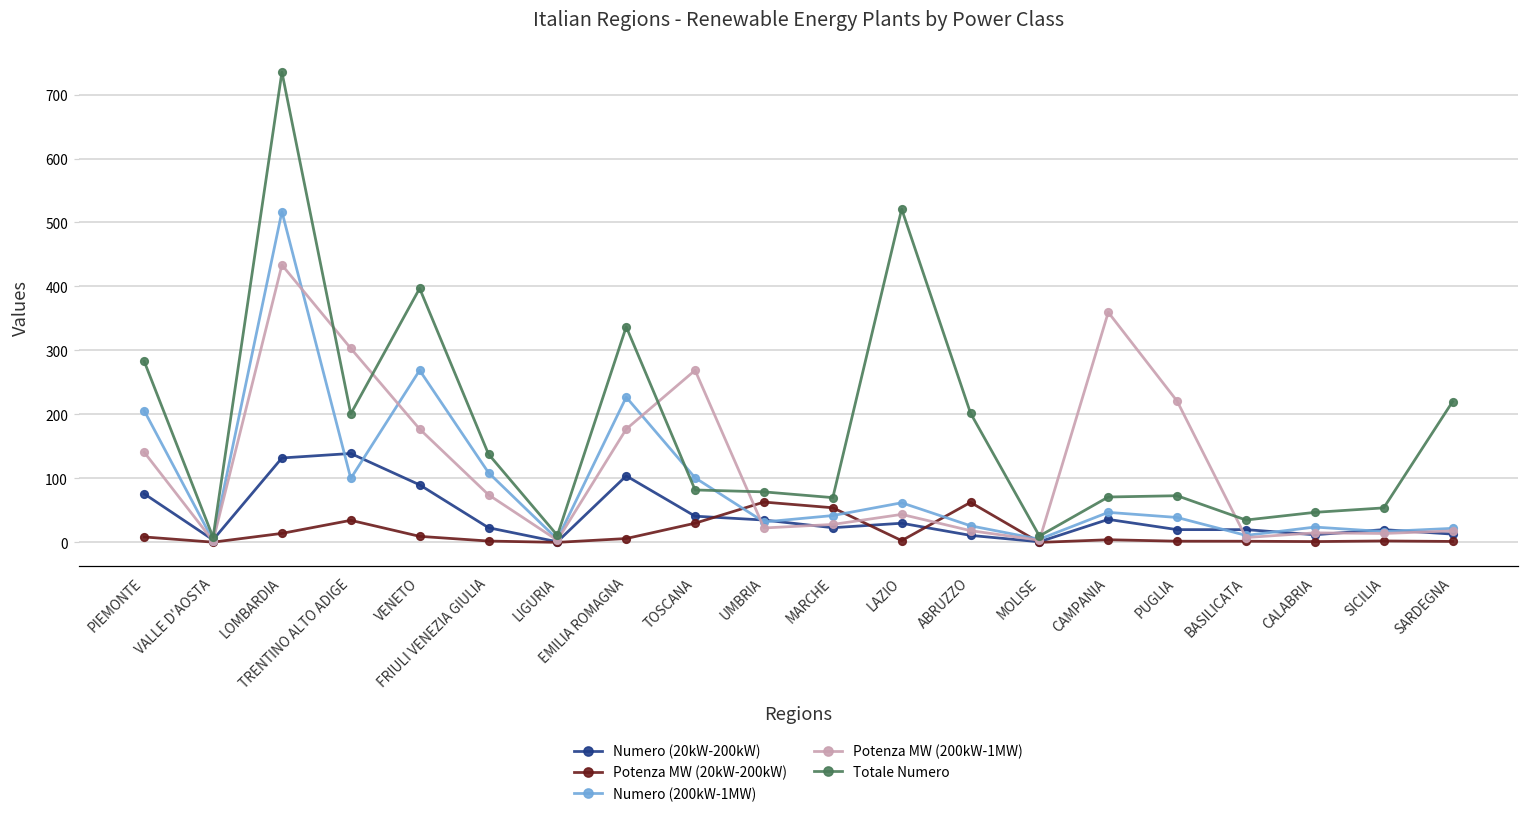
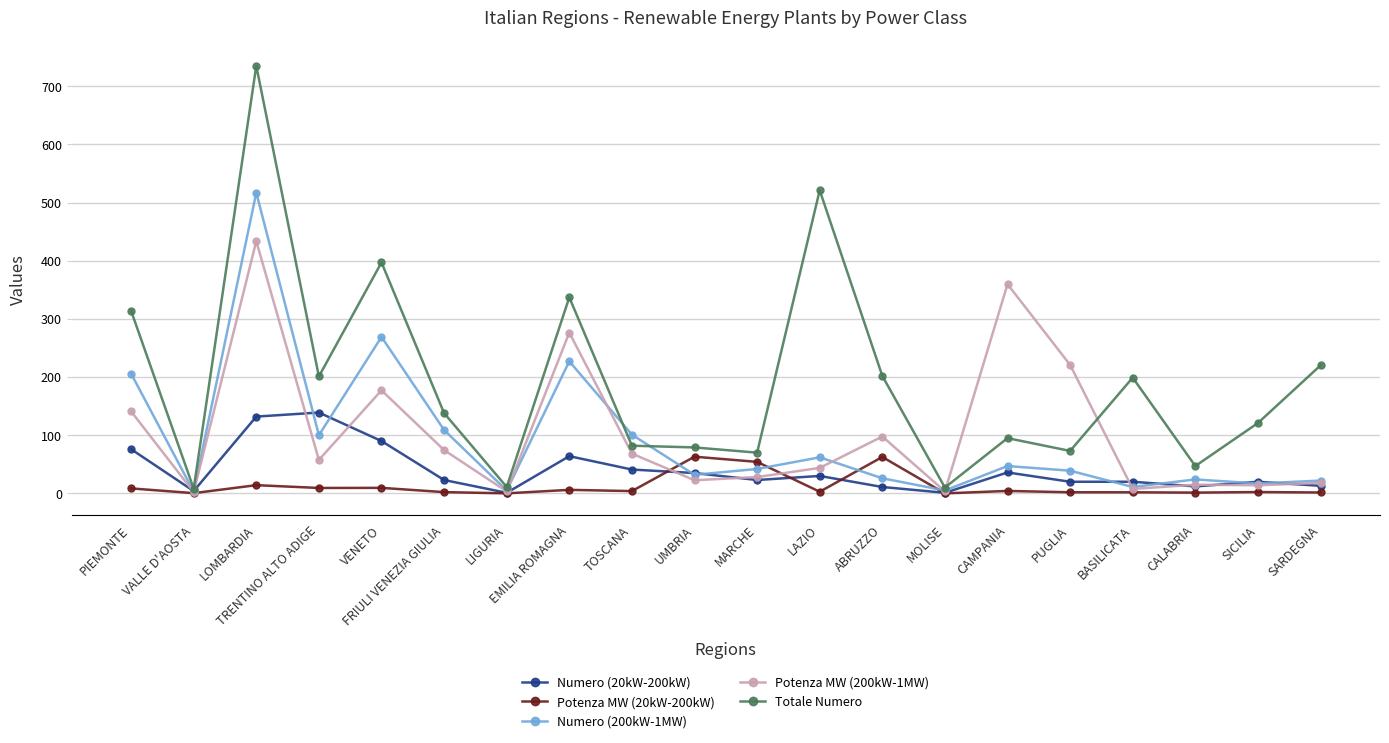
Totale Numero, PIEMONTE: 280 -> 310
Potenza MW (20kW-200kW), TRENTINO ALTO ADIGE: 30 -> 10
Potenza MW (200kW-1MW), TRENTINO ALTO ADIGE: 300 -> 60
Numero (20kW-200kW), EMILIA ROMAGNA: 100 -> 60
Potenza MW (200kW-1MW), EMILIA ROMAGNA: 180 -> 280
Potenza MW (20kW-200kW), TOSCANA: 30 -> 0
Potenza MW (200kW-1MW), TOSCANA: 270 -> 70
Potenza MW (200kW-1MW), ABRUZZO: 20 -> 100
Totale Numero, CAMPANIA: 70 -> 100
Totale Numero, BASILICATA: 40 -> 200
Totale Numero, SICILIA: 50 -> 120
